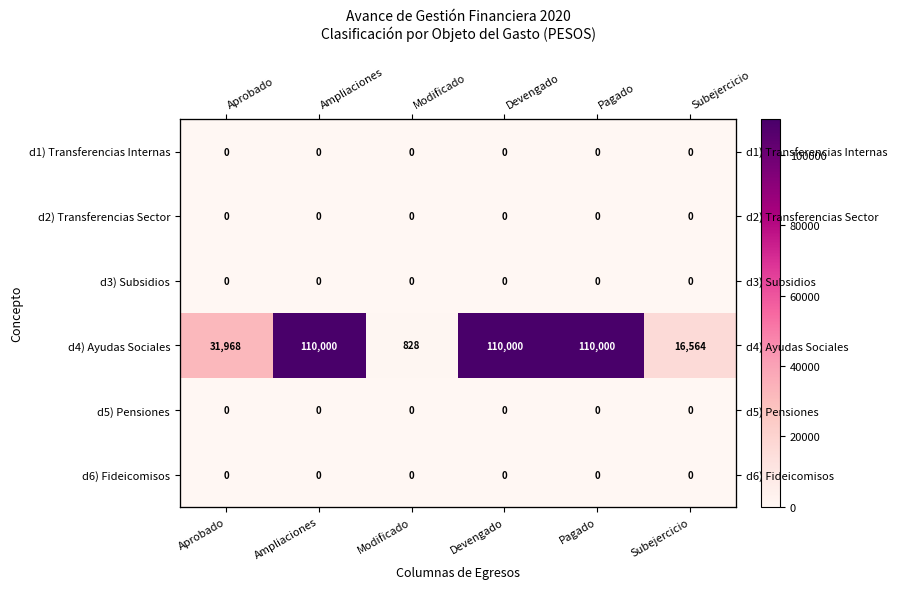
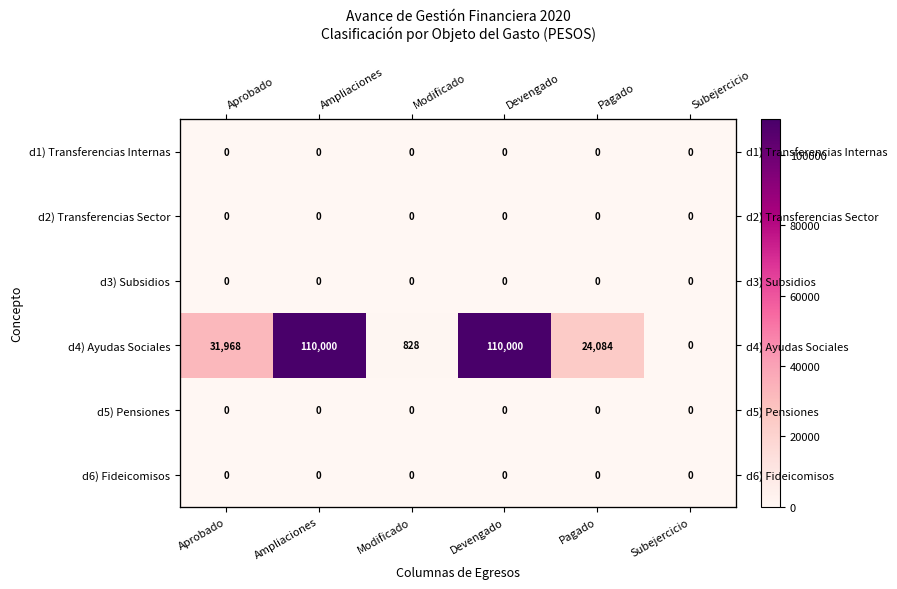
d4) Ayudas Sociales, Pagado: 110,000 -> 24,084
d4) Ayudas Sociales, Subejercicio: 16,564 -> 0
